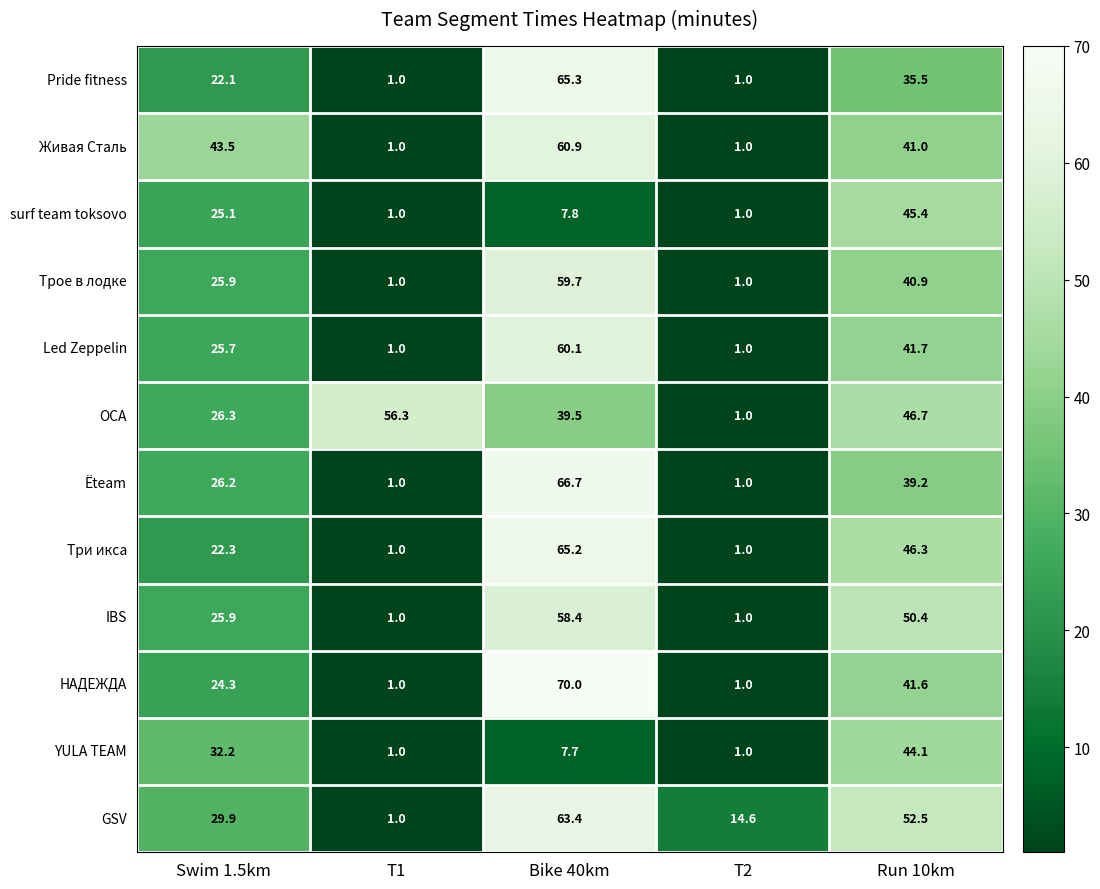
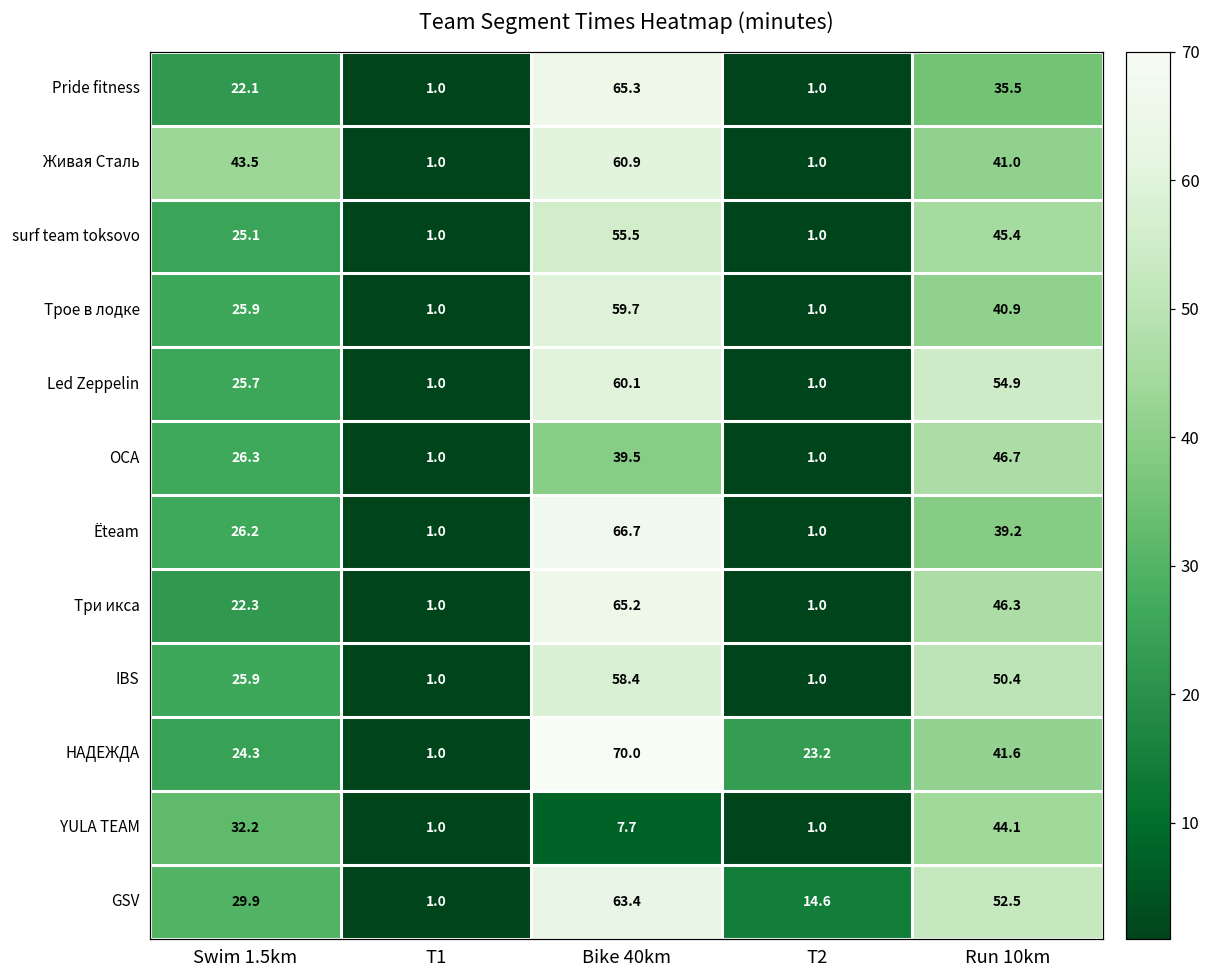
surf team toksovo, Bike 40km: 7.8 -> 55.5
Led Zeppelin, Run 10km: 41.7 -> 54.9
ОСА, T1: 56.3 -> 1.0
НАДЕЖДА, T2: 1.0 -> 23.2
